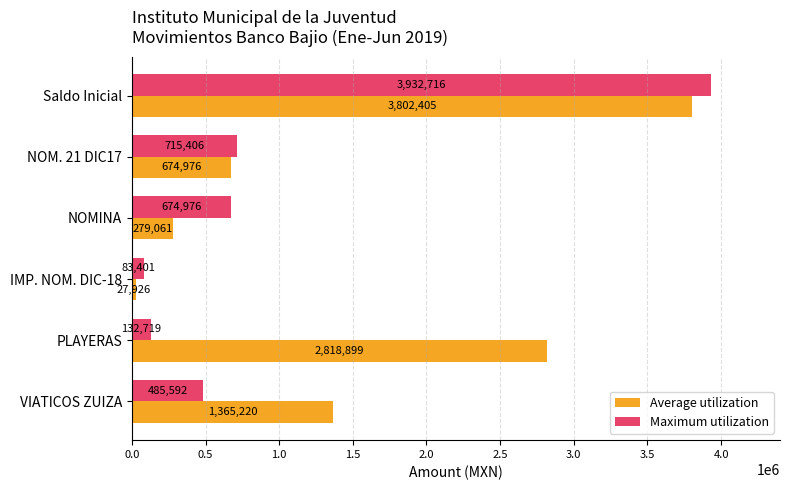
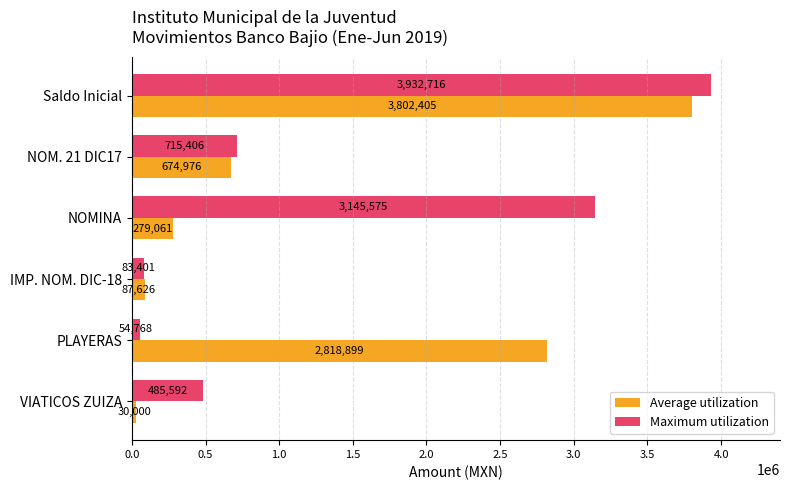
Maximum utilization, NOMINA: 674,976 -> 3,145,575
Average utilization, IMP. NOM. DIC-18: 27,926 -> 87,626
Maximum utilization, PLAYERAS: 132,719 -> 54,768
Average utilization, VIATICOS ZUIZA: 1,365,220 -> 30,000
